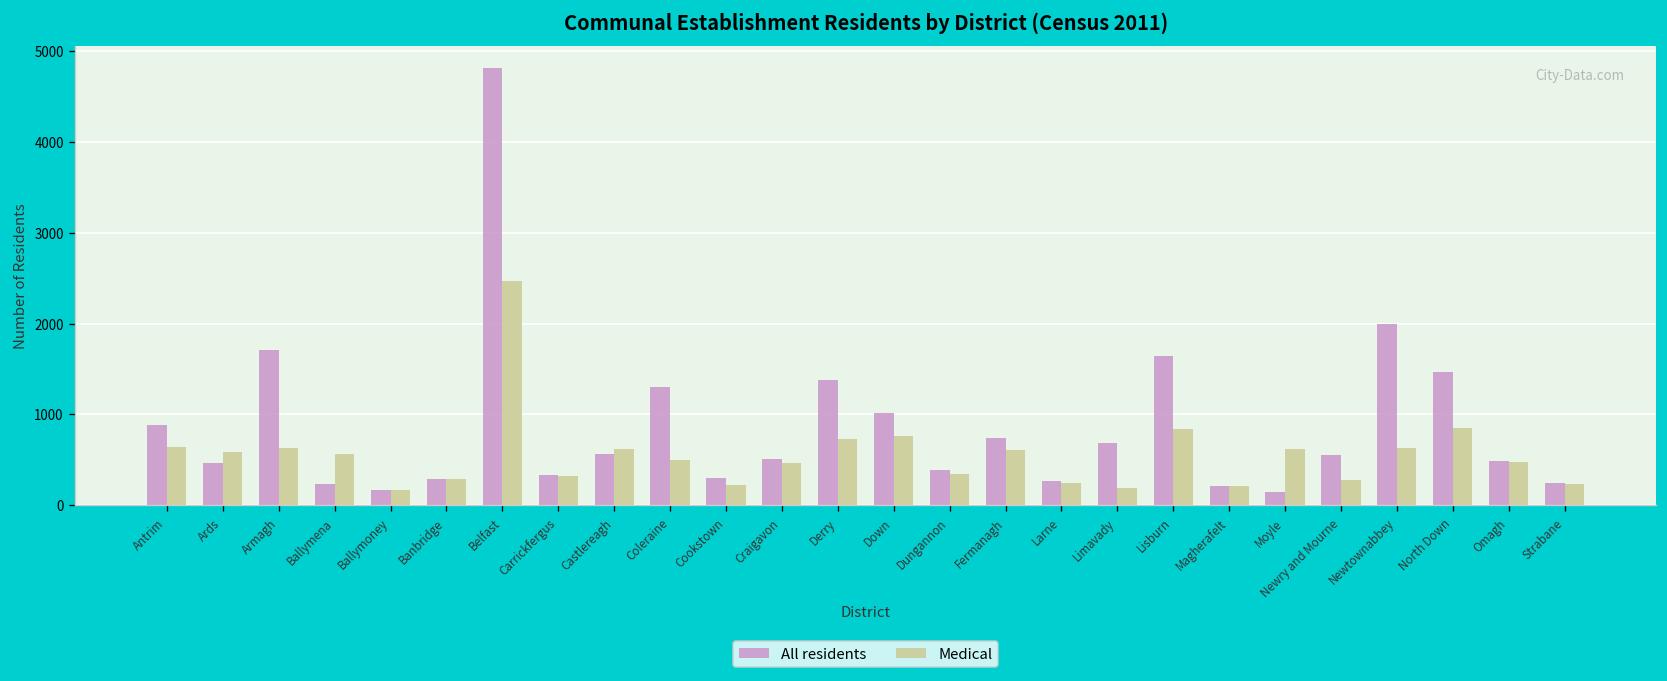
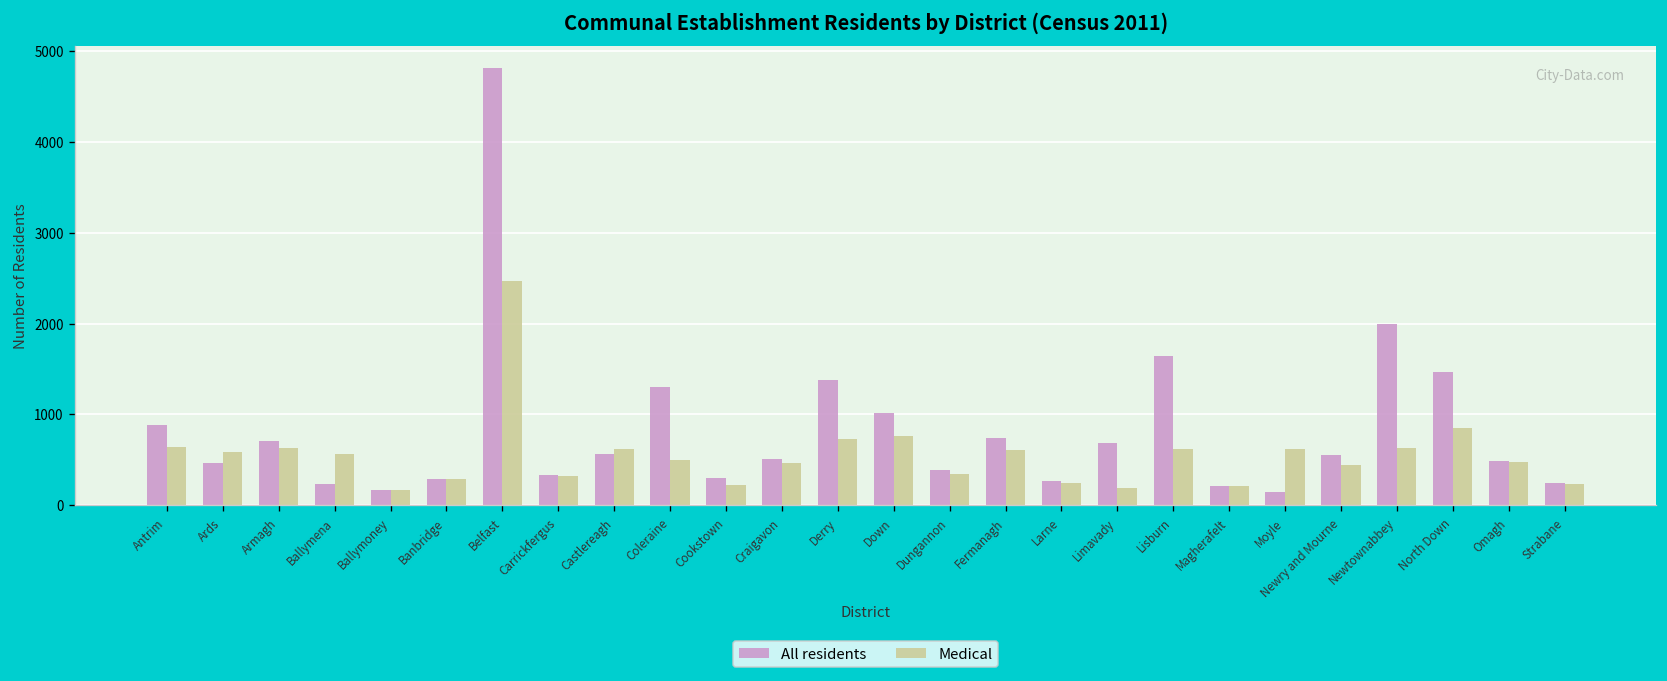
All residents, Armagh: 1700 -> 700
Medical, Lisburn: 800 -> 600
Medical, Newry and Mourne: 300 -> 400
